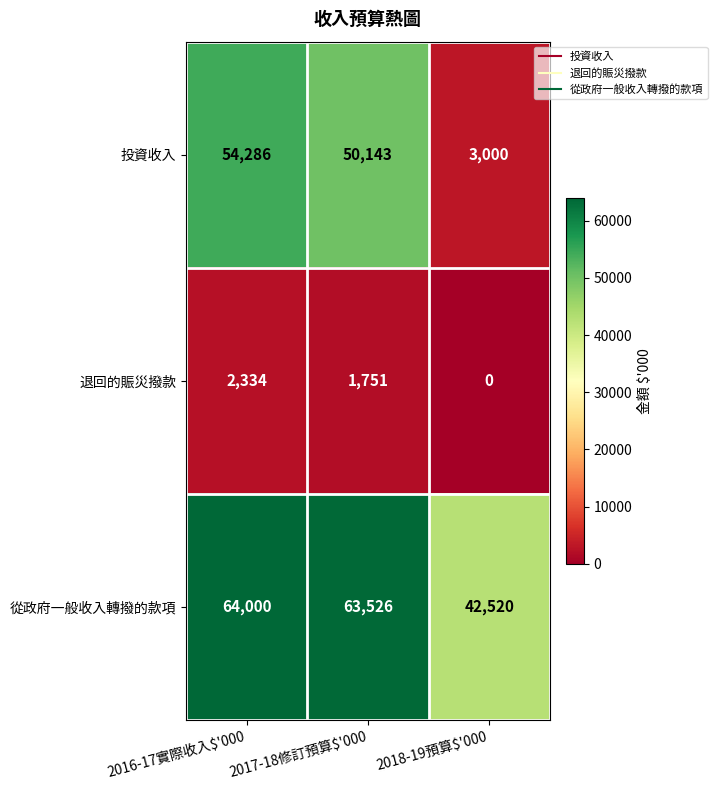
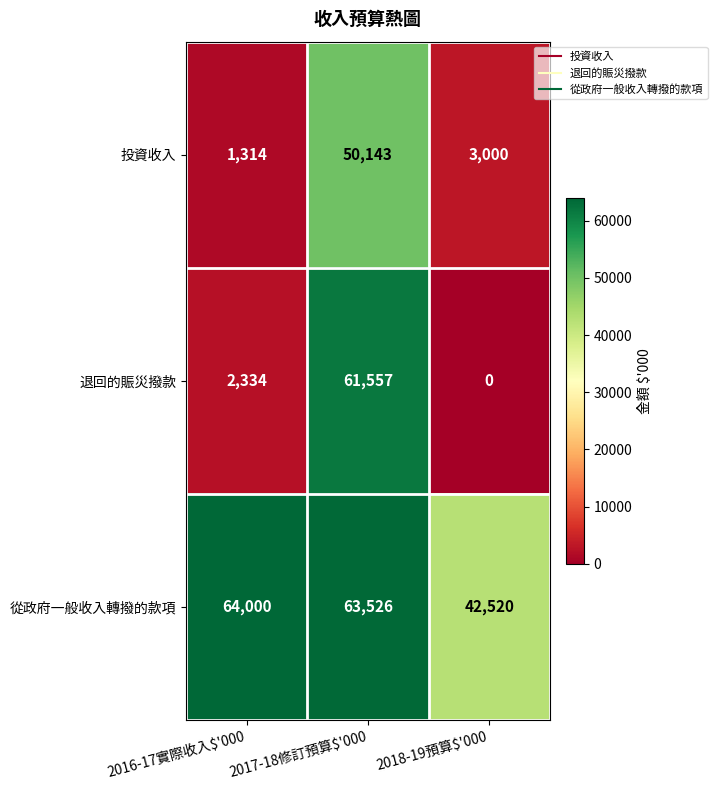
投資收入, 2016-17實際收入$'000: 54,286 -> 1,314
退回的賑災撥款, 2017-18修訂預算$'000: 1,751 -> 61,557
